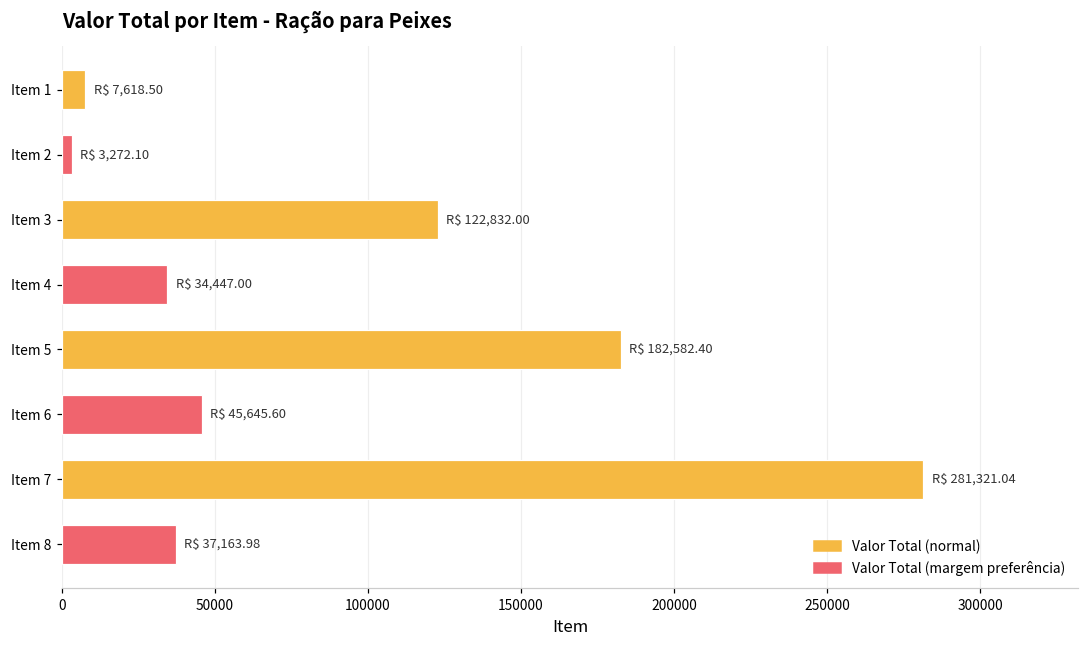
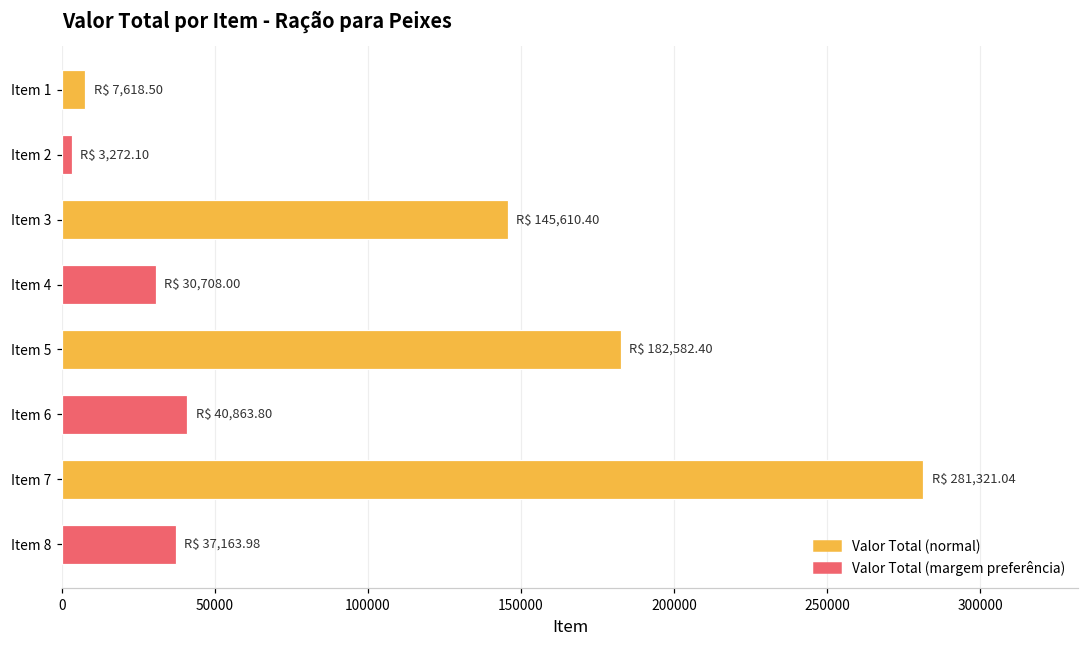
Item 3: 122,832.00 -> 145,610.40
Item 4: 34,447.00 -> 30,708.00
Item 6: 45,645.60 -> 40,863.80
